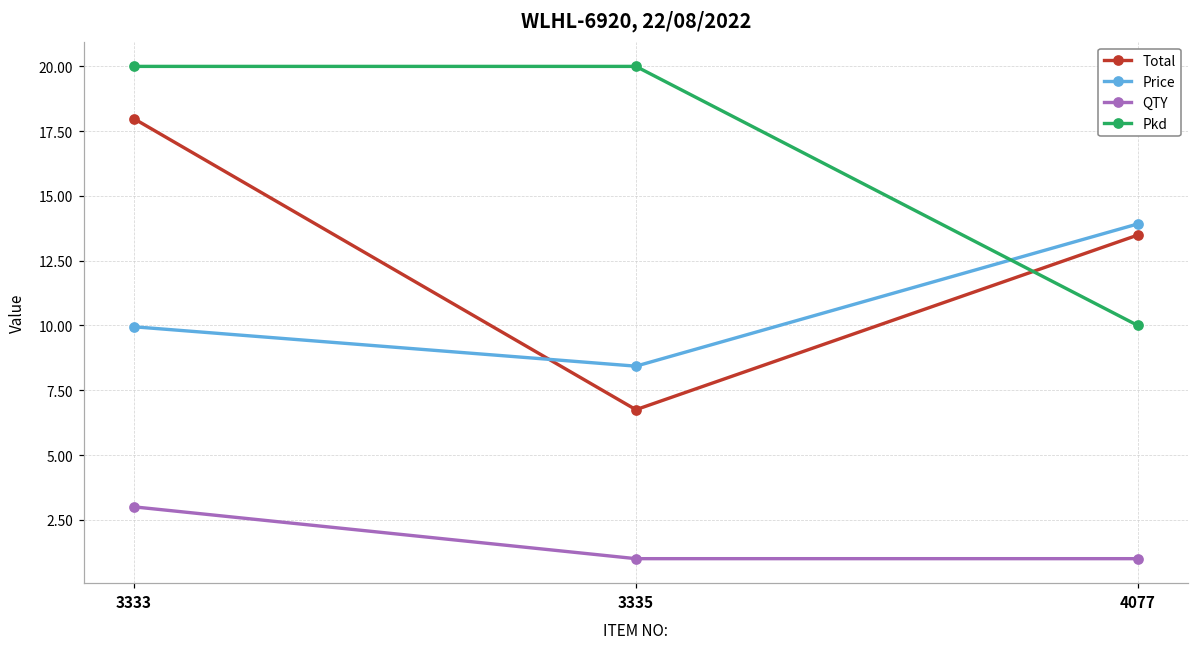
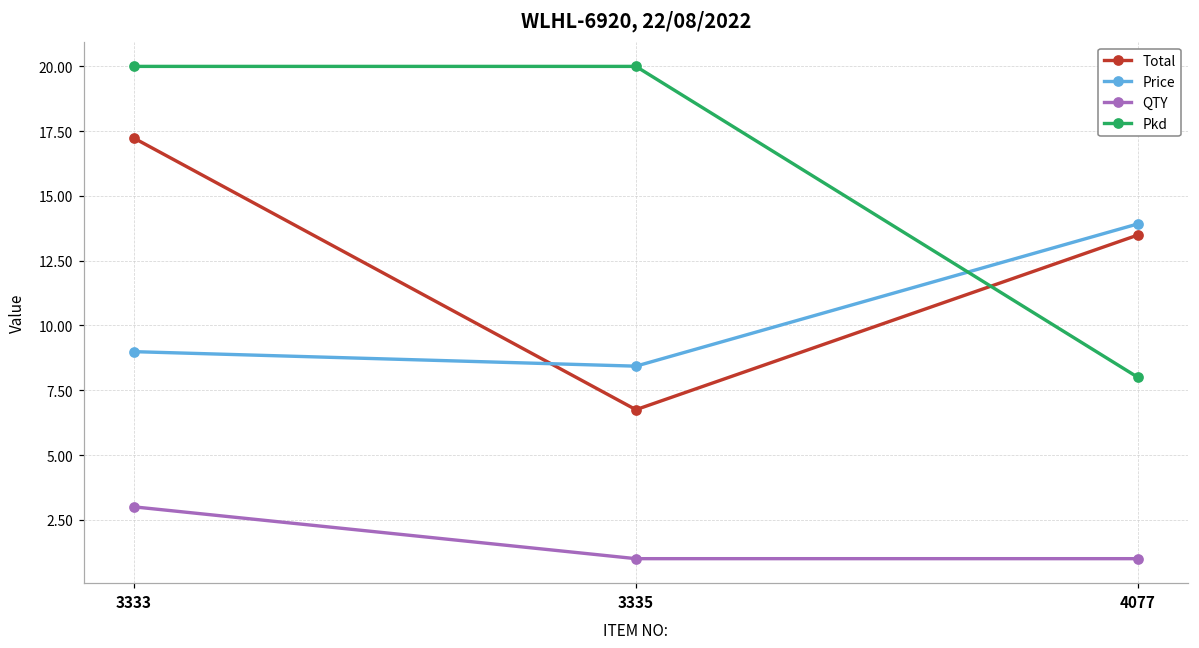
Total, 3333: 18.0 -> 17.2
Price, 3333: 10.0 -> 9.0
Pkd, 4077: 10 -> 8
